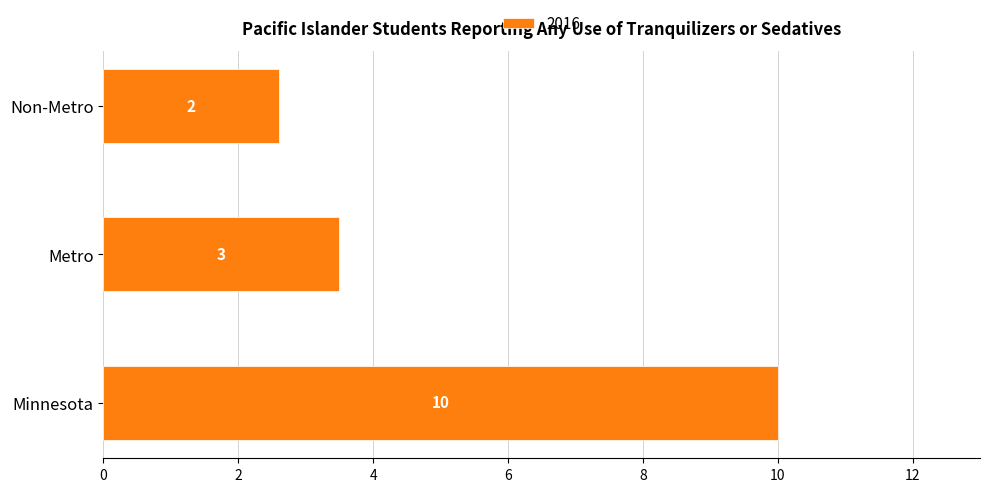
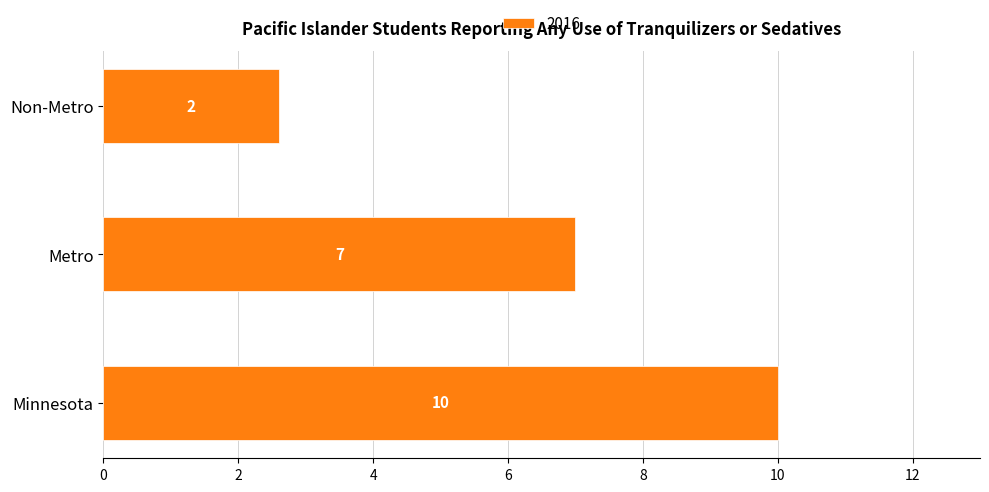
Metro: 3 -> 7
